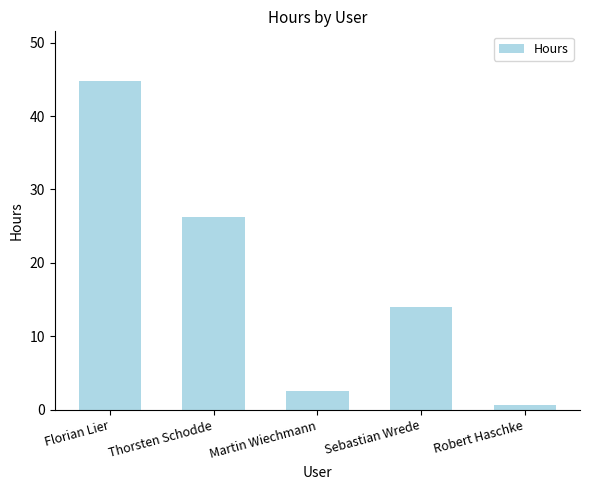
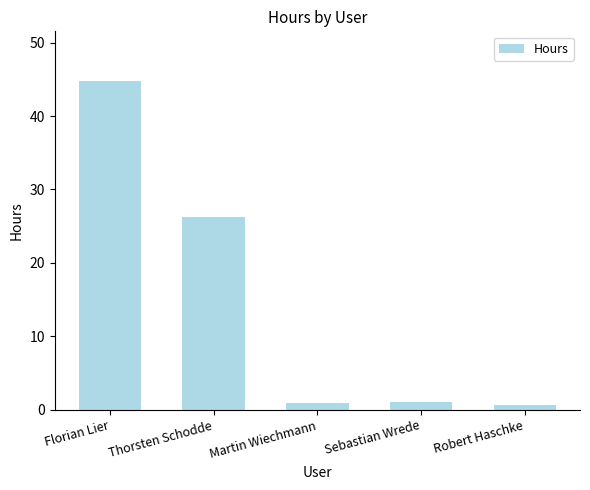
Martin Wiechmann: 3 -> 1
Sebastian Wrede: 14 -> 1
